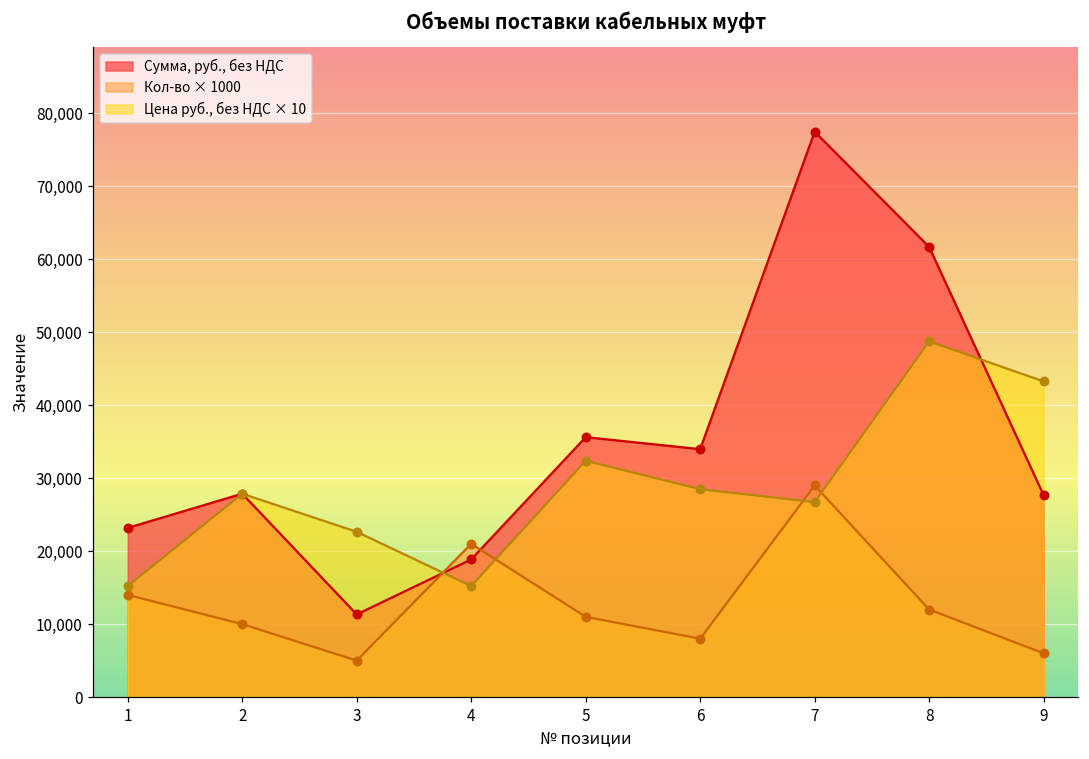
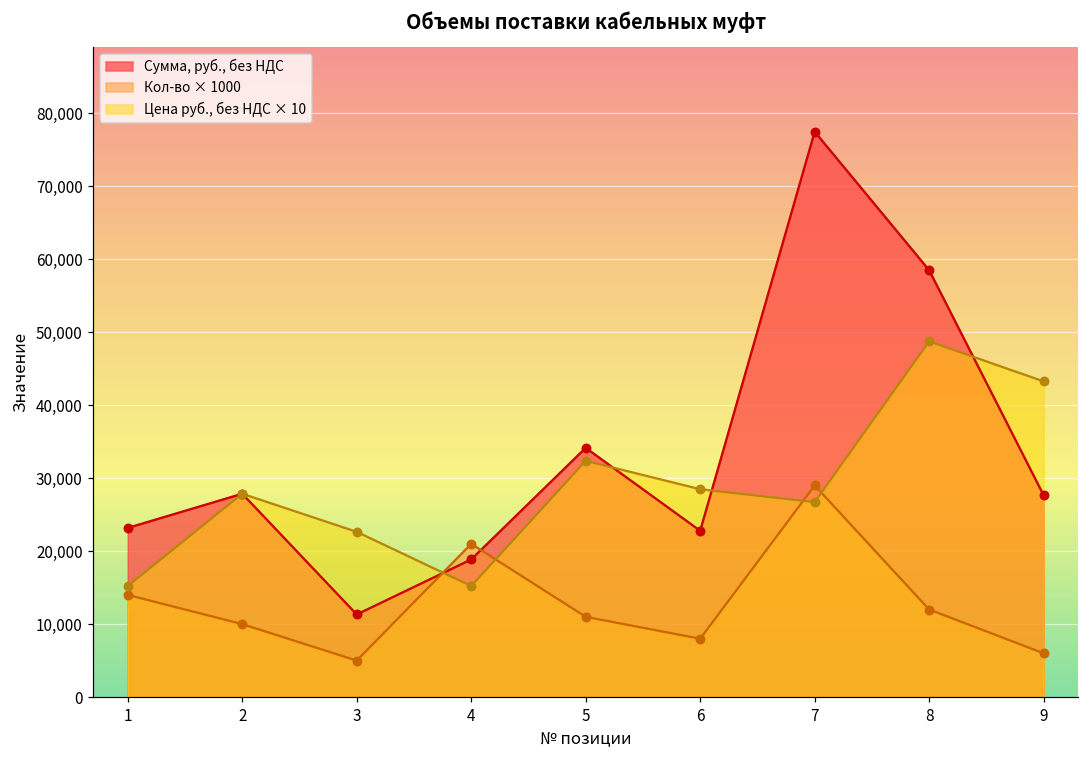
Сумма, руб., без НДС, 5: 36,000 -> 34,000
Сумма, руб., без НДС, 6: 34,000 -> 23,000
Сумма, руб., без НДС, 8: 62,000 -> 58,000
